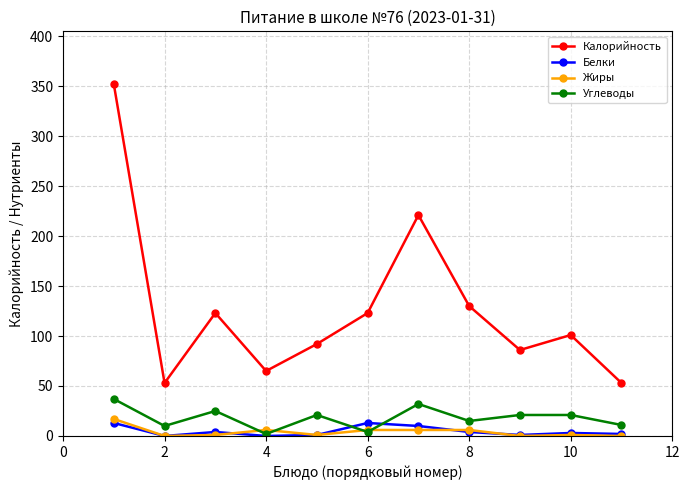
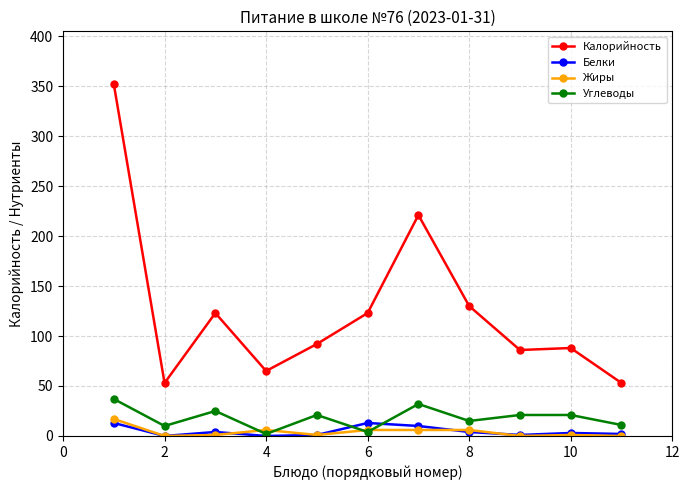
Калорийность, 10: 100 -> 90
